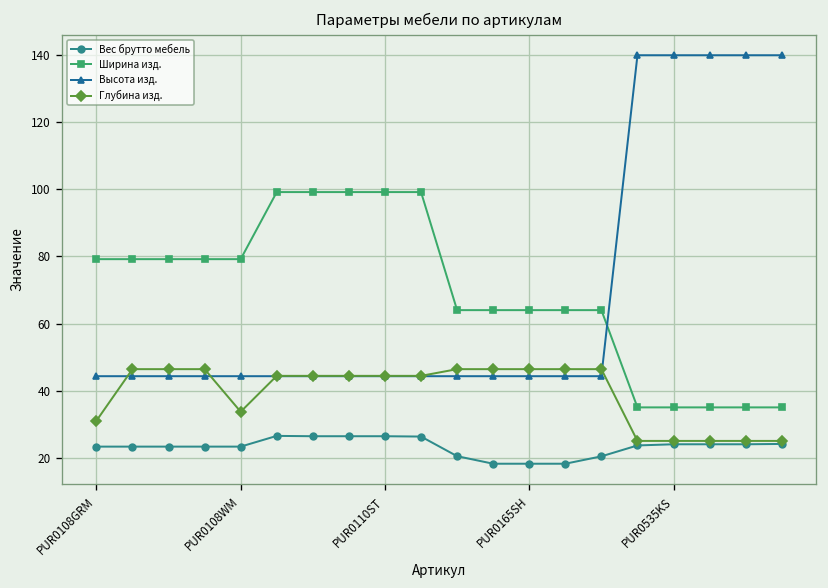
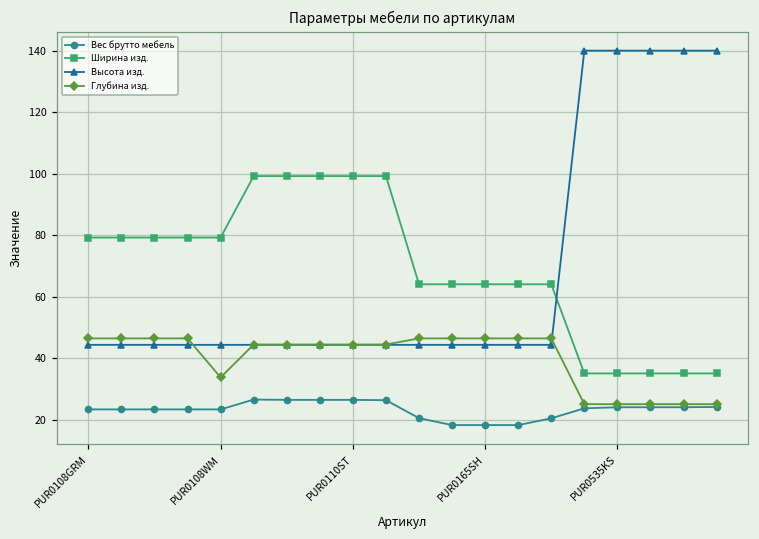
Глубина изд., PUR0108GRM: 31 -> 46
